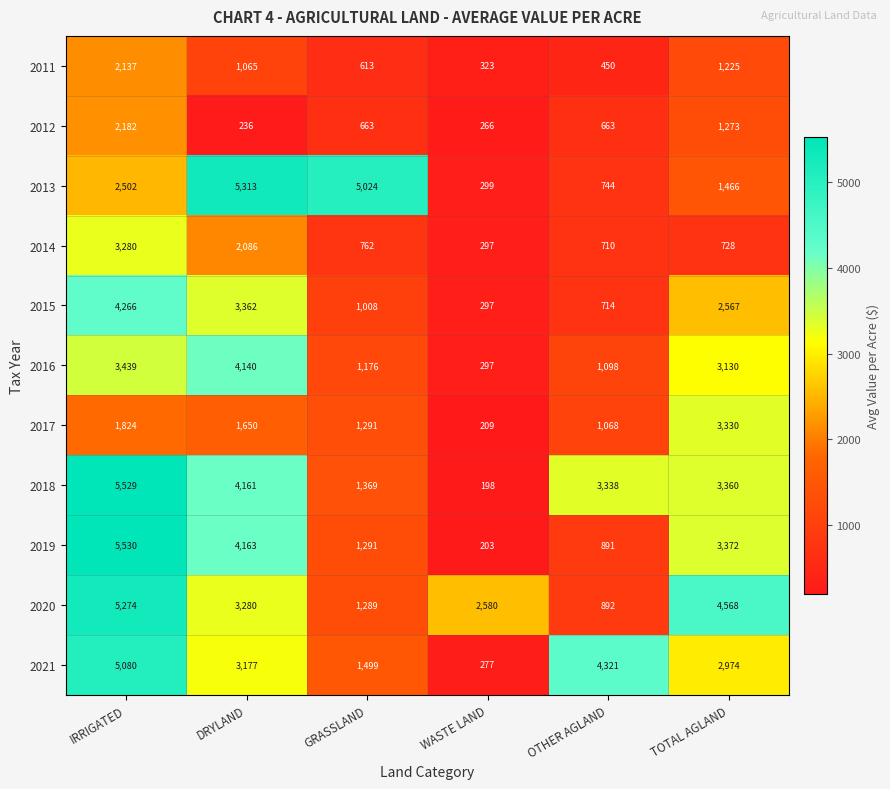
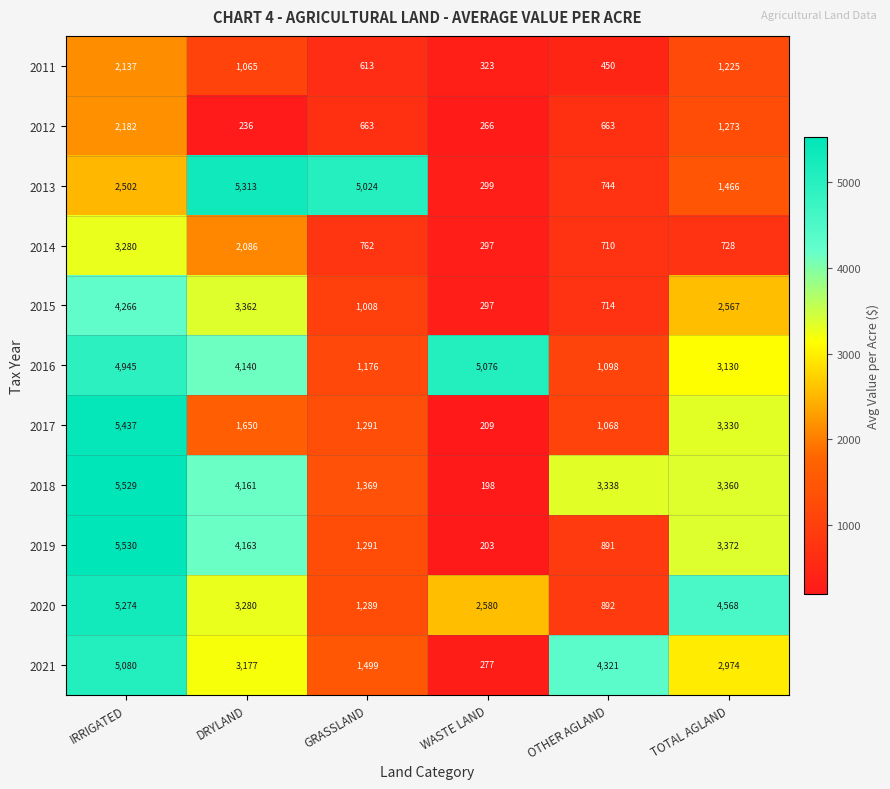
2016, IRRIGATED: 3,439 -> 4,945
2016, WASTE LAND: 297 -> 5,076
2017, IRRIGATED: 1,824 -> 5,437
